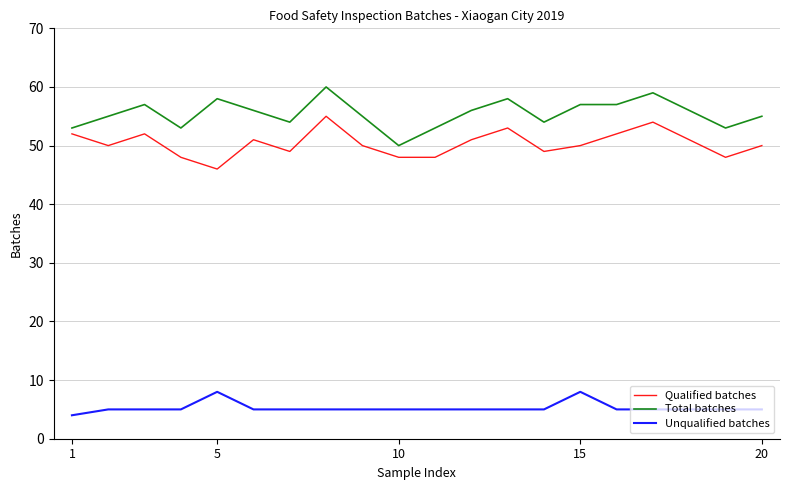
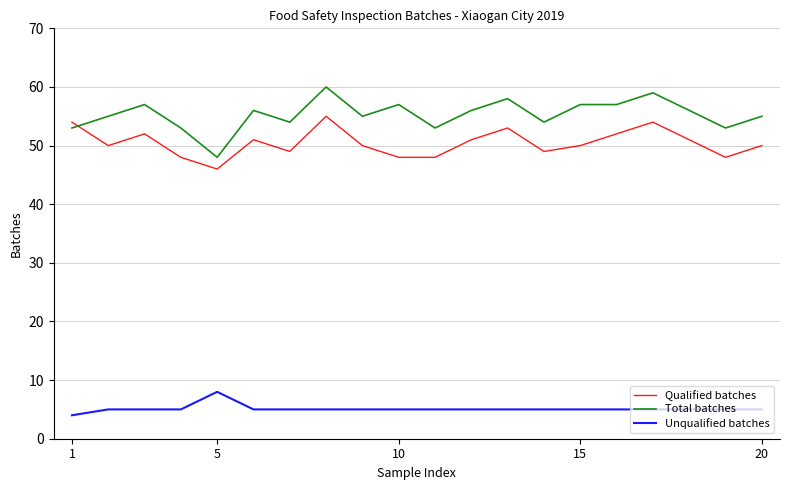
Qualified batches, 1: 52 -> 54
Total batches, 5: 58 -> 48
Total batches, 10: 50 -> 57
Unqualified batches, 15: 8 -> 5
